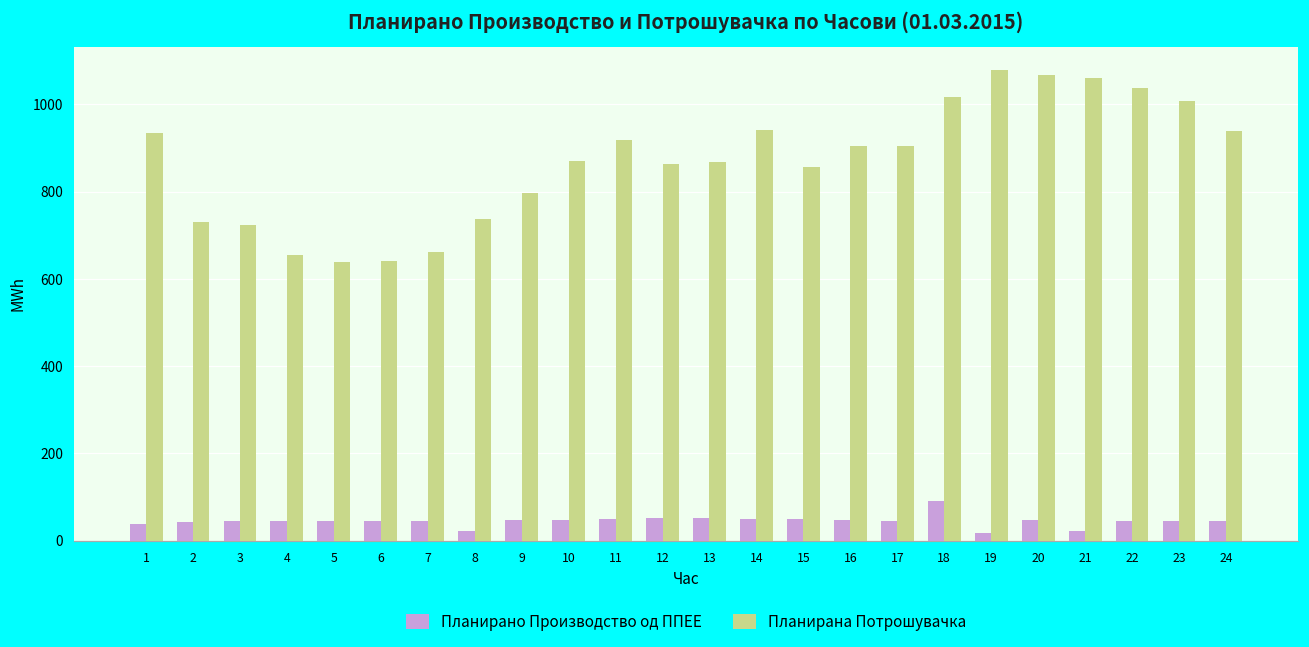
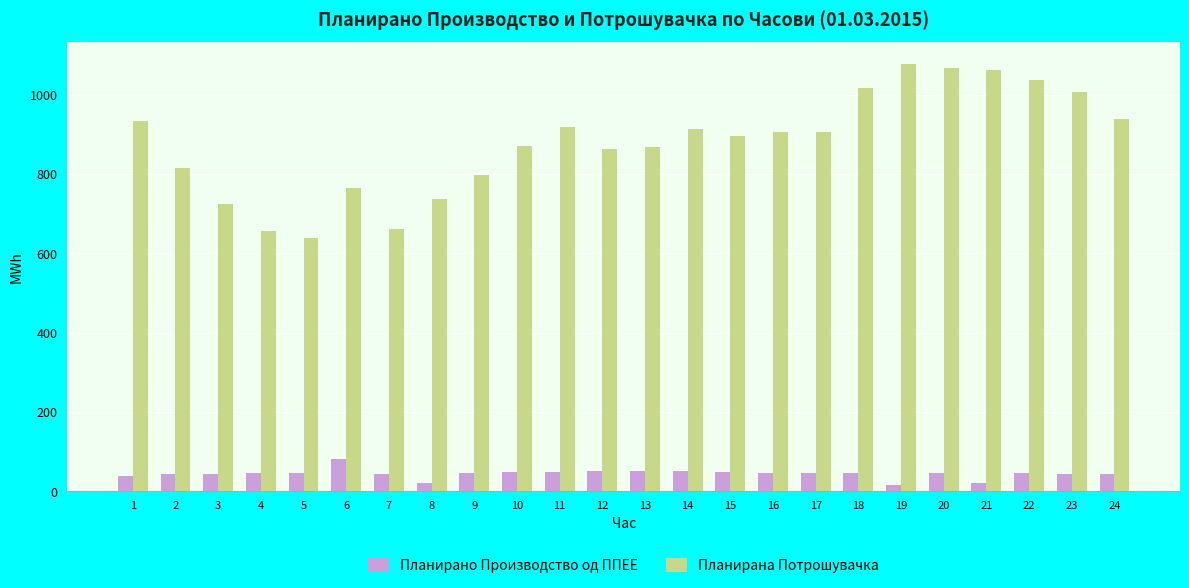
Планирана Потрошувачка, 2: 730 -> 820
Планирано Производство од ППЕЕ, 6: 40 -> 80
Планирана Потрошувачка, 6: 640 -> 770
Планирана Потрошувачка, 14: 940 -> 910
Планирана Потрошувачка, 15: 860 -> 900
Планирано Производство од ППЕЕ, 18: 90 -> 50
